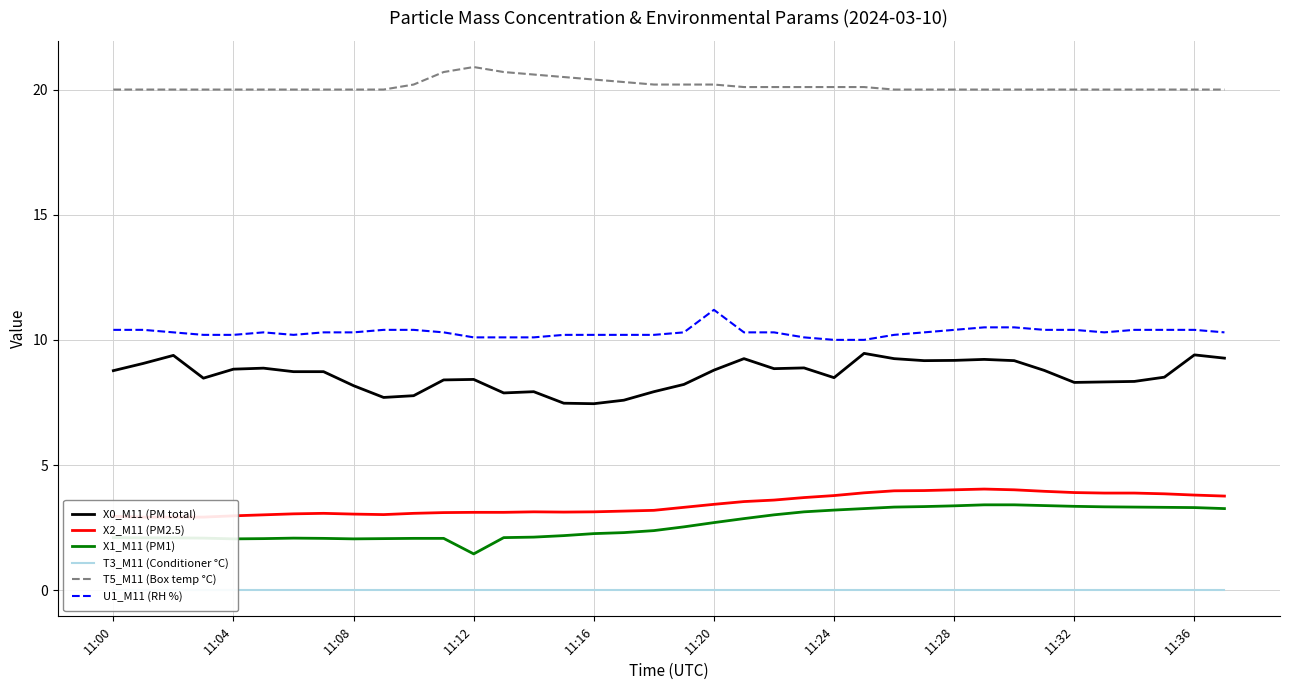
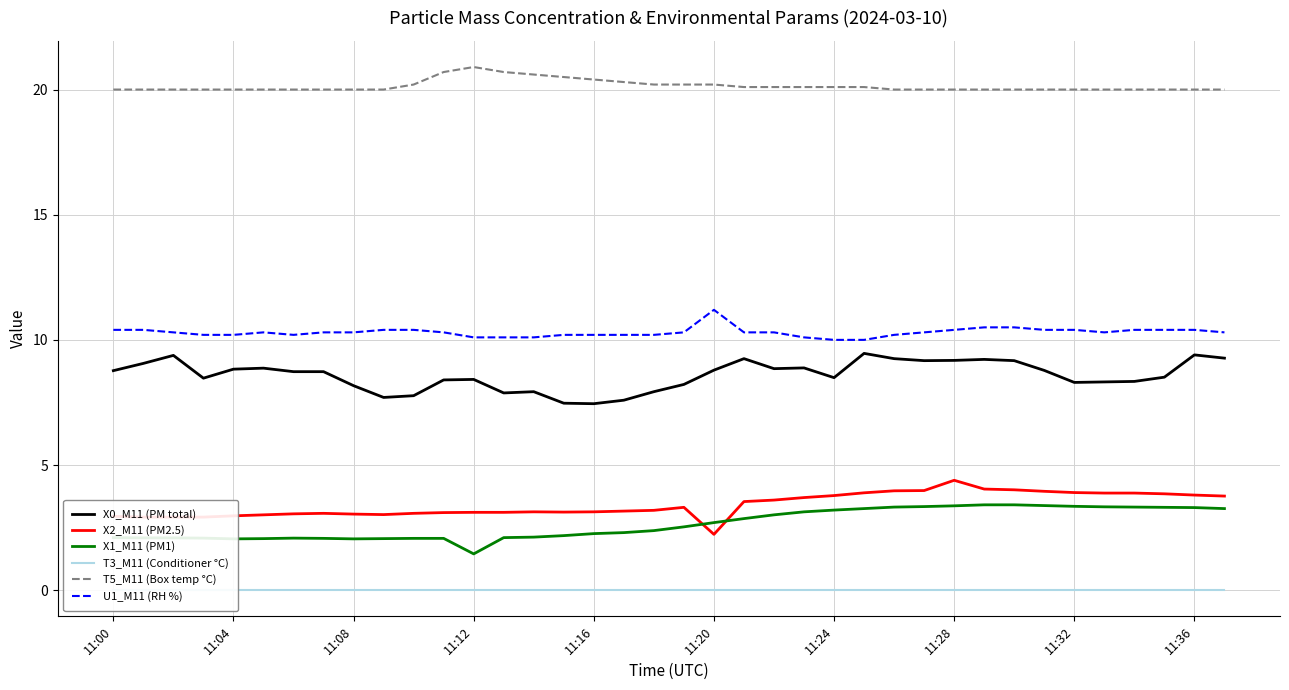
X2_M11 (PM2.5), 11:20: 3.4 -> 2.2
X2_M11 (PM2.5), 11:28: 4.0 -> 4.4
